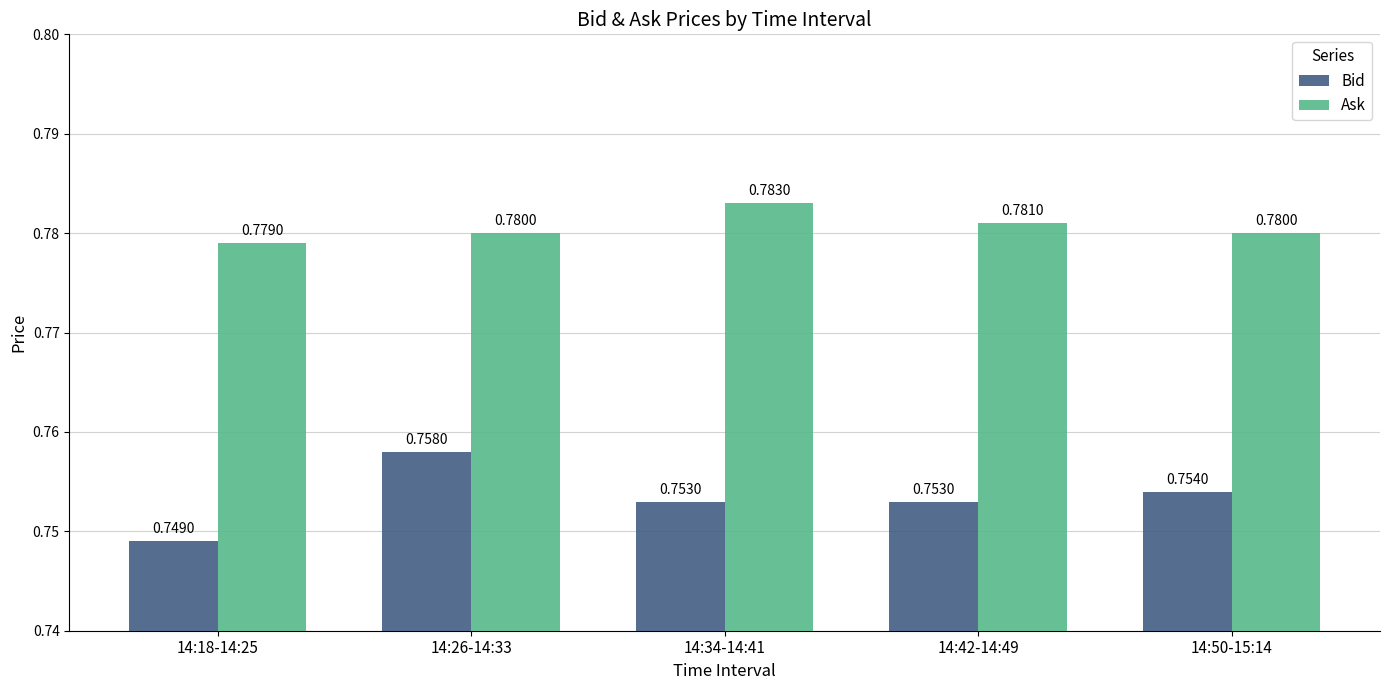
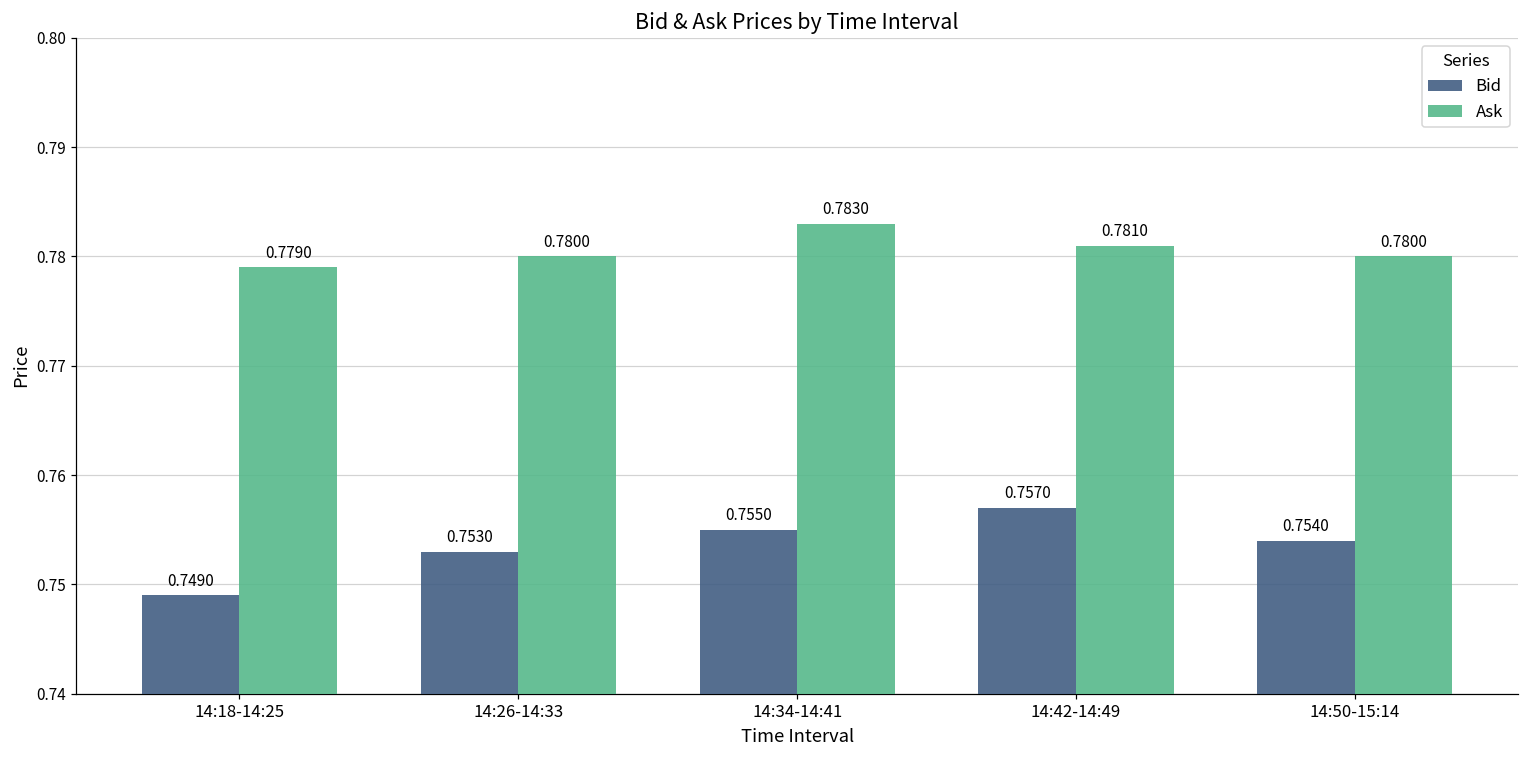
Bid, 14:26-14:33: 0.7580 -> 0.7530
Bid, 14:34-14:41: 0.7530 -> 0.7550
Bid, 14:42-14:49: 0.7530 -> 0.7570
